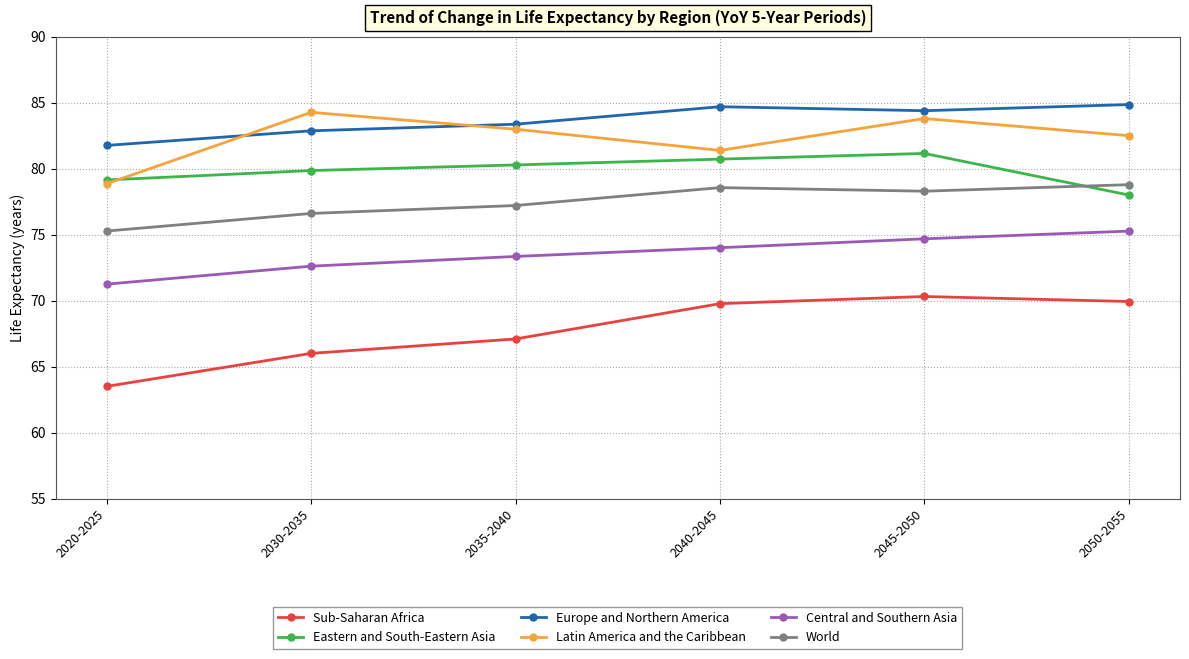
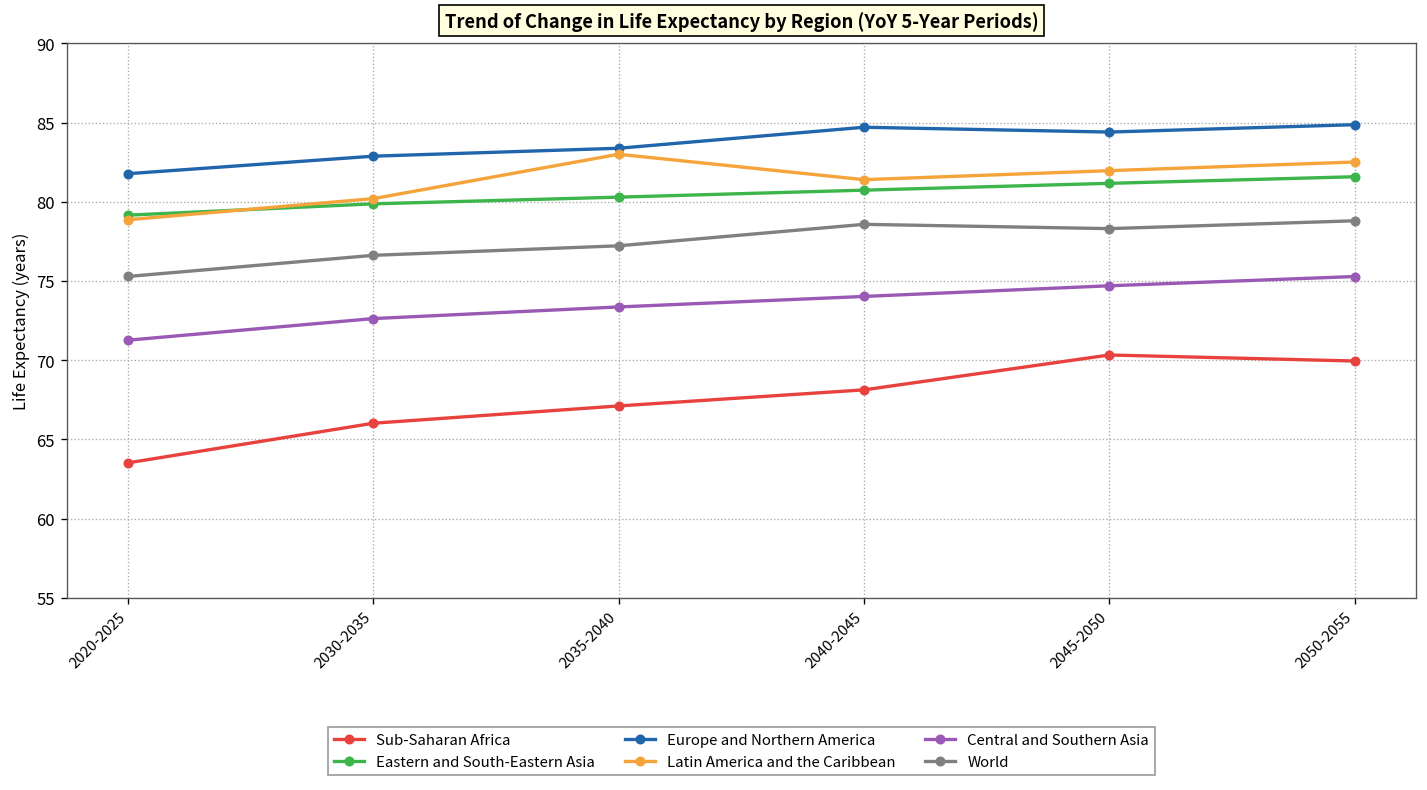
Latin America and the Caribbean, 2030-2035: 84.3 -> 80.2
Sub-Saharan Africa, 2040-2045: 69.8 -> 68.1
Latin America and the Caribbean, 2045-2050: 83.8 -> 82.0
Eastern and South-Eastern Asia, 2050-2055: 78.0 -> 81.6
